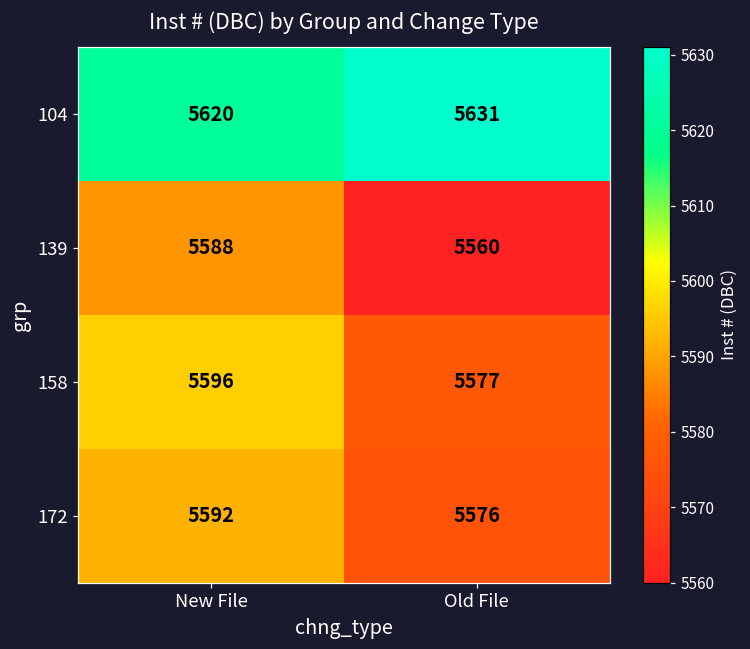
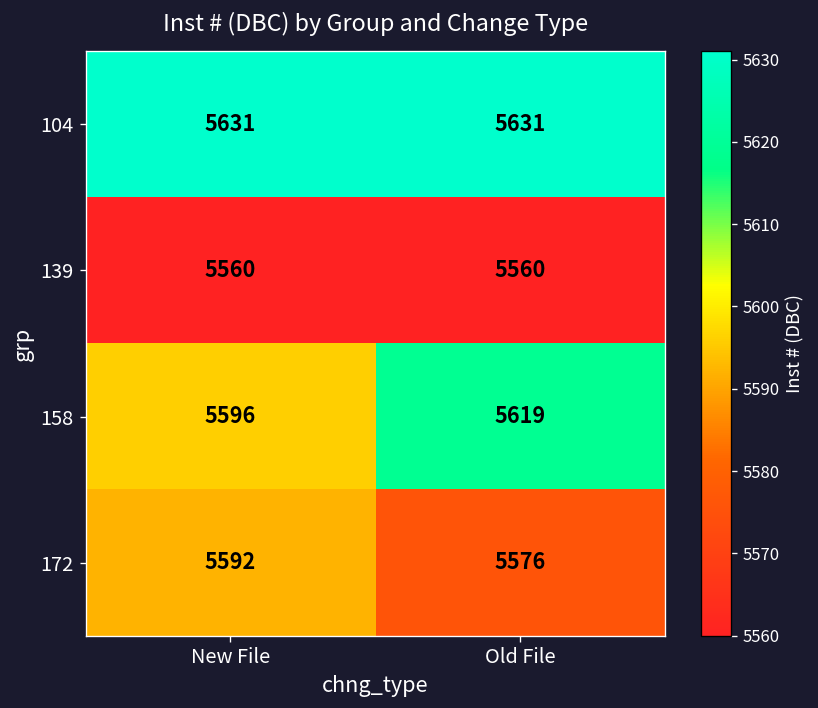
104, New File: 5620 -> 5631
139, New File: 5588 -> 5560
158, Old File: 5577 -> 5619
